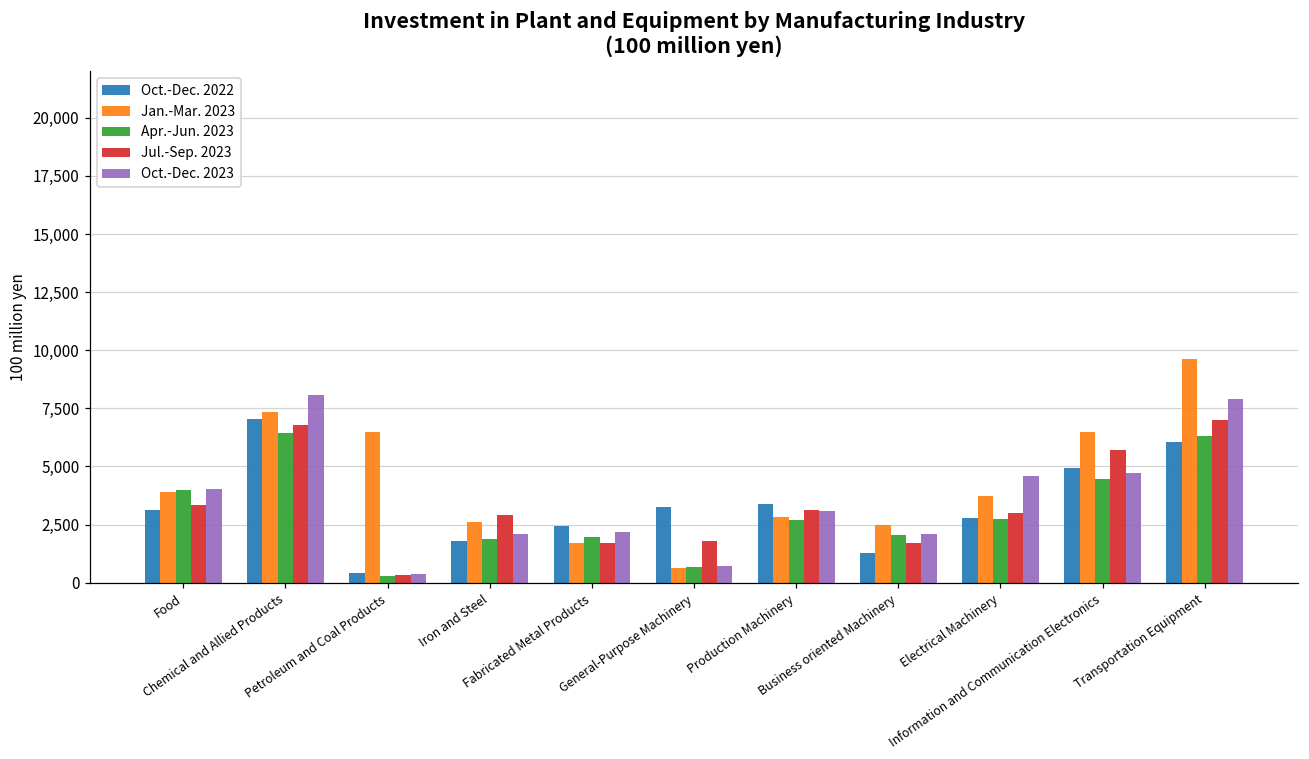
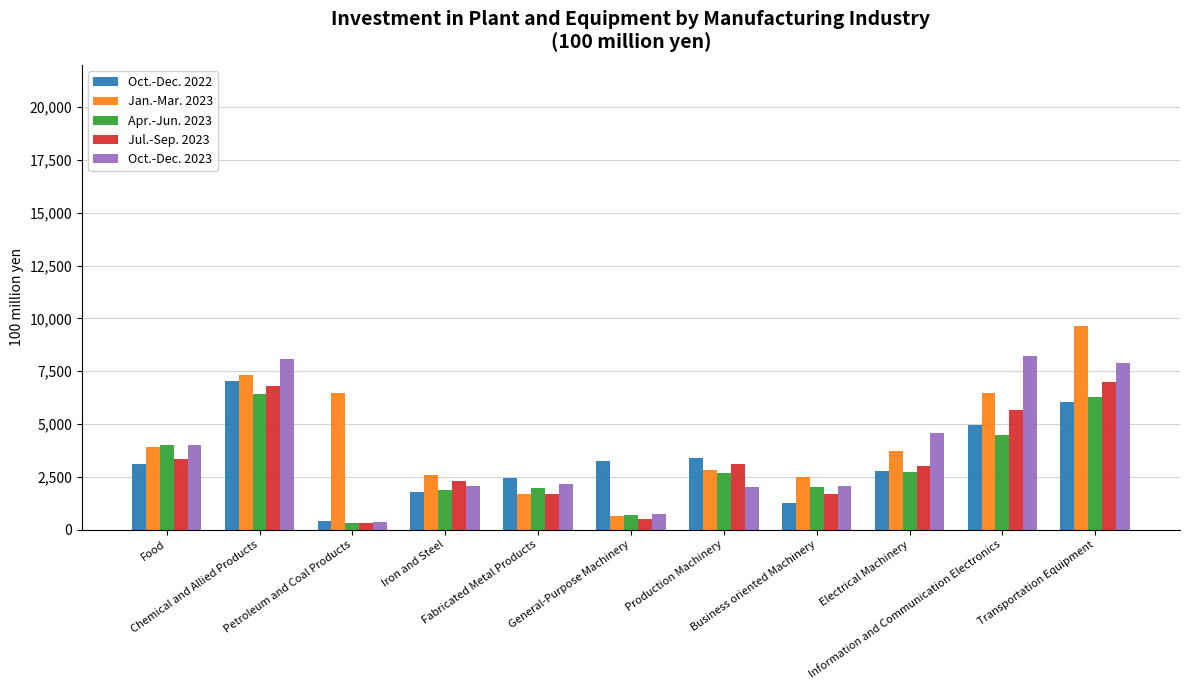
Jul.-Sep. 2023, Iron and Steel: 2,900 -> 2,300
Jul.-Sep. 2023, General-Purpose Machinery: 1,800 -> 500
Oct.-Dec. 2023, Production Machinery: 3,100 -> 2,000
Oct.-Dec. 2023, Information and Communication Electronics: 4,700 -> 8,200
